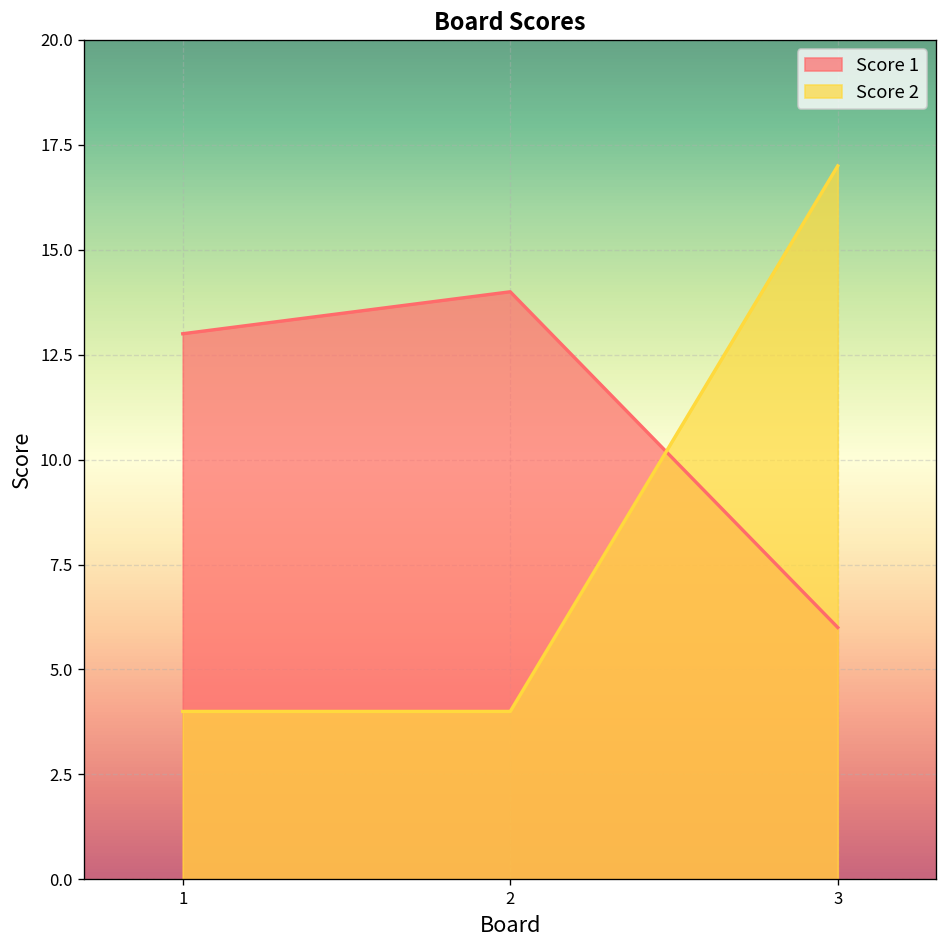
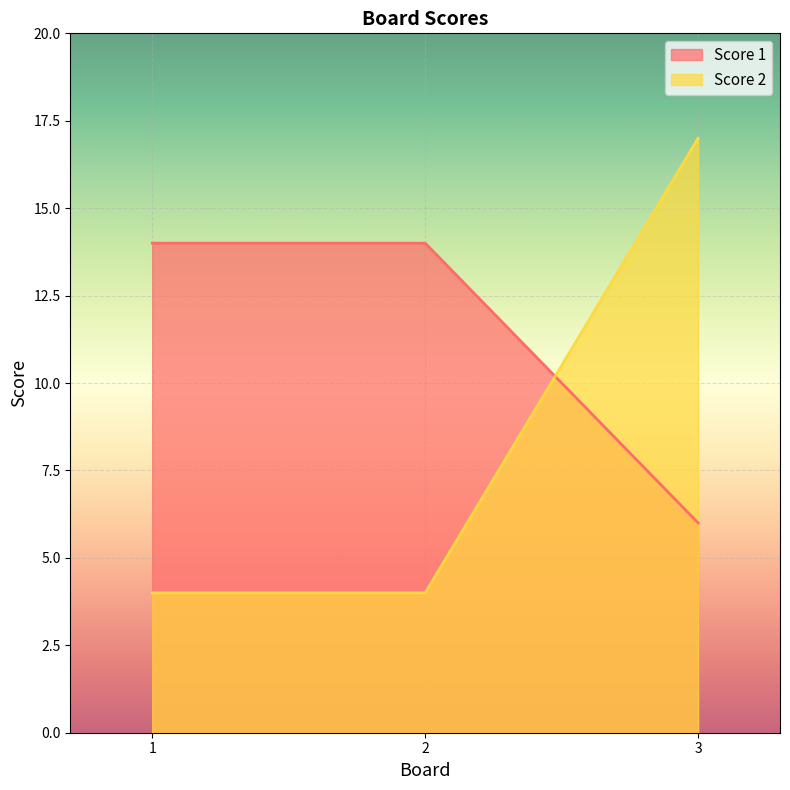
Score 1, 1: 13 -> 14
